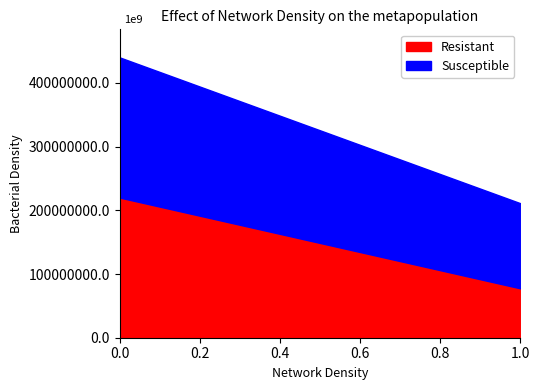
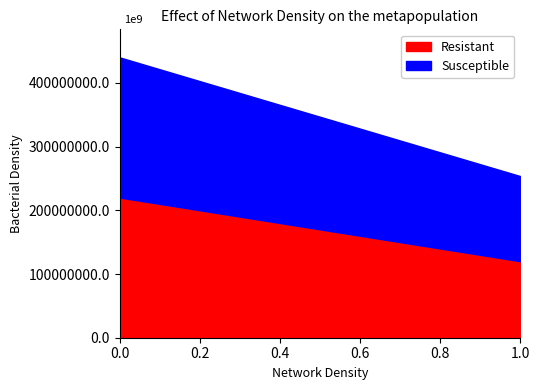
Resistant, 1.0: 80000000 -> 120000000
